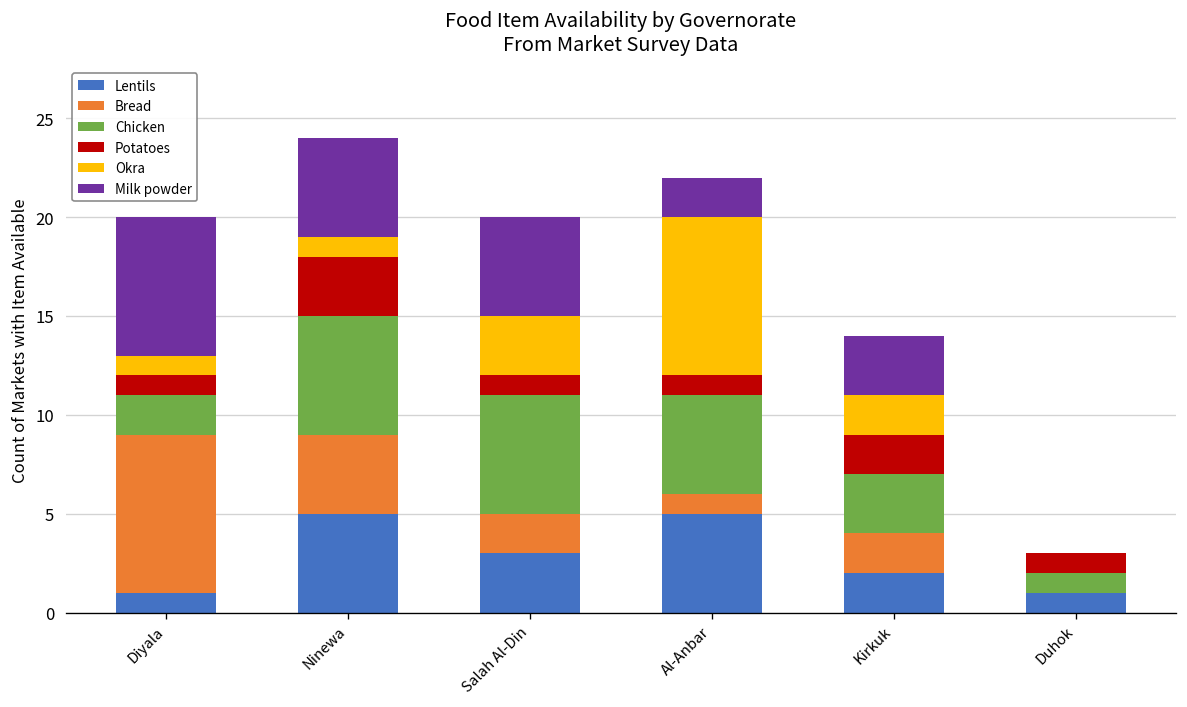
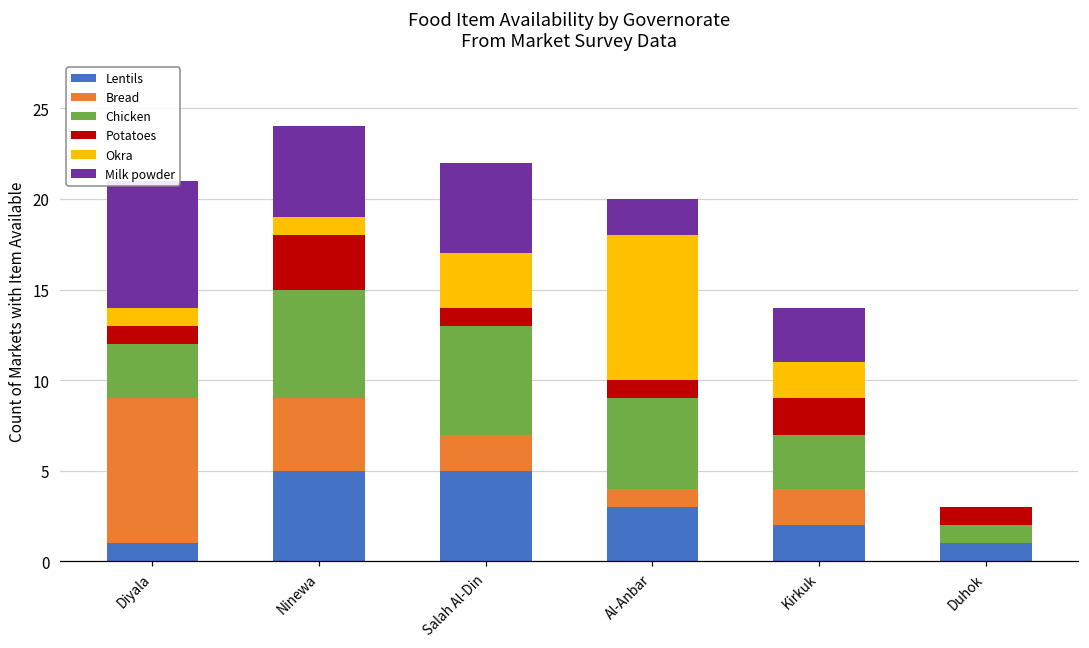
Chicken, Diyala: 2 -> 3
Lentils, Salah Al-Din: 3 -> 5
Lentils, Al-Anbar: 5 -> 3
